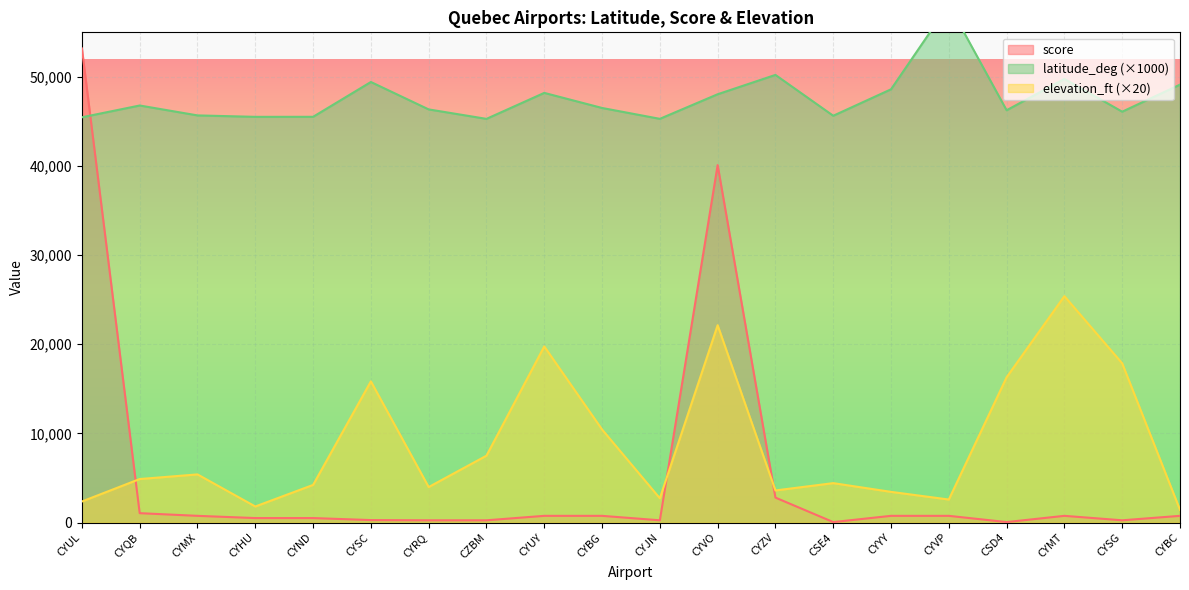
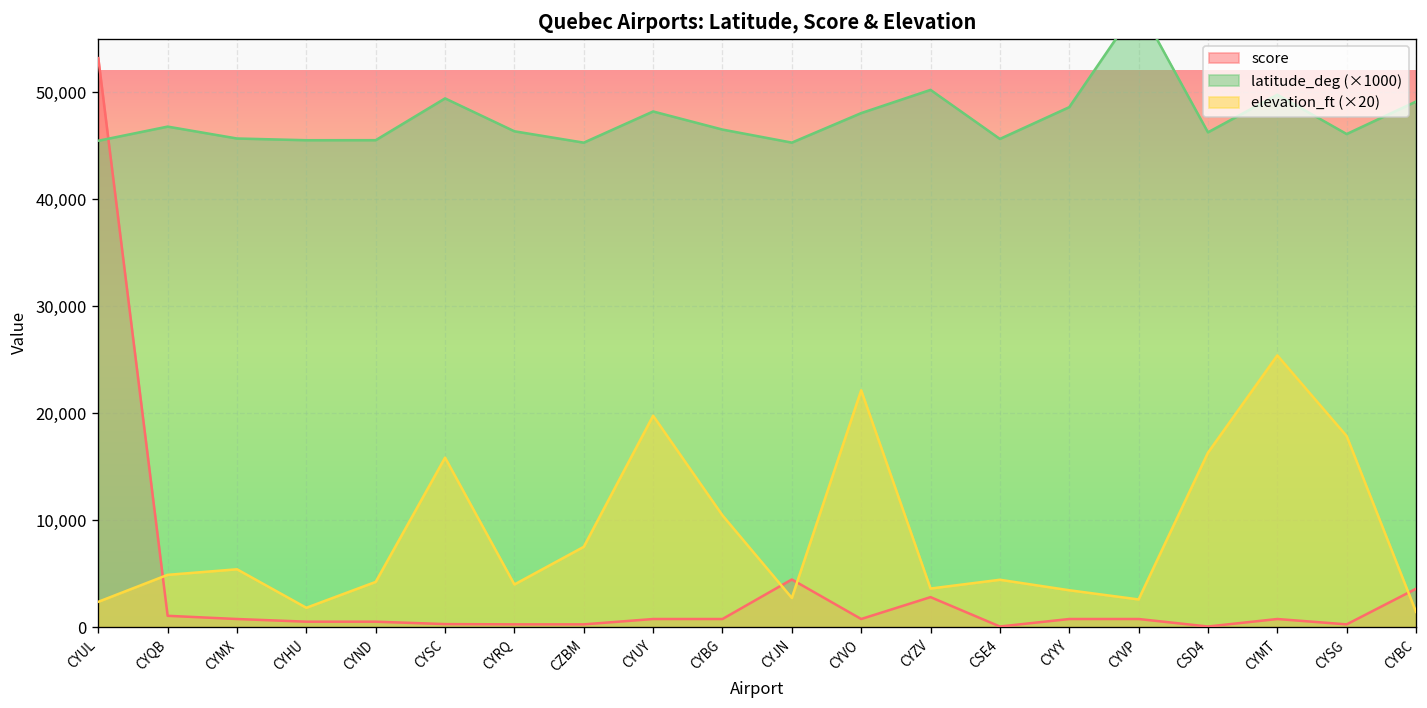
score, CYJN: 0 -> 4,000
score, CYVO: 40,000 -> 1,000
score, CYBC: 1,000 -> 4,000
